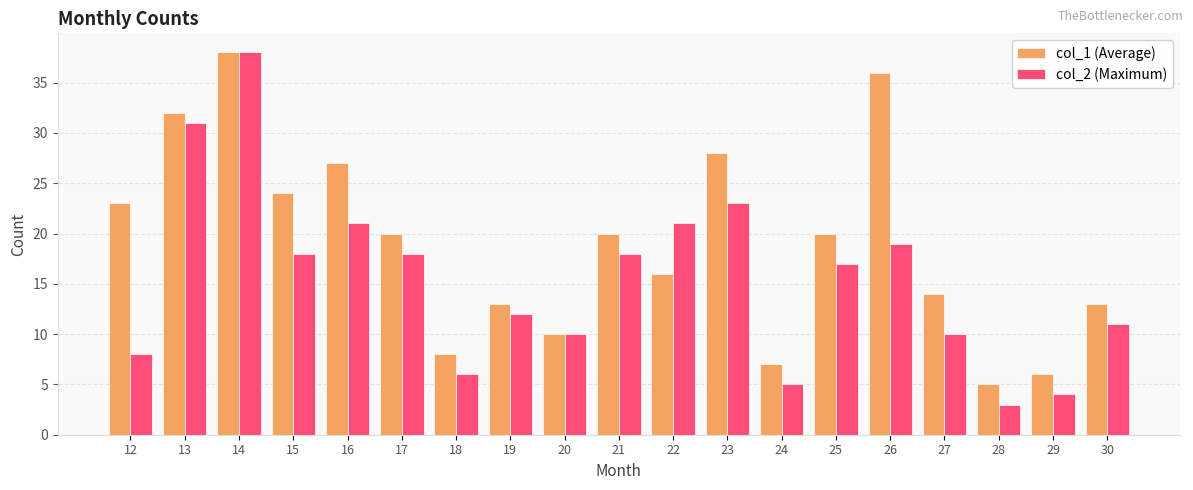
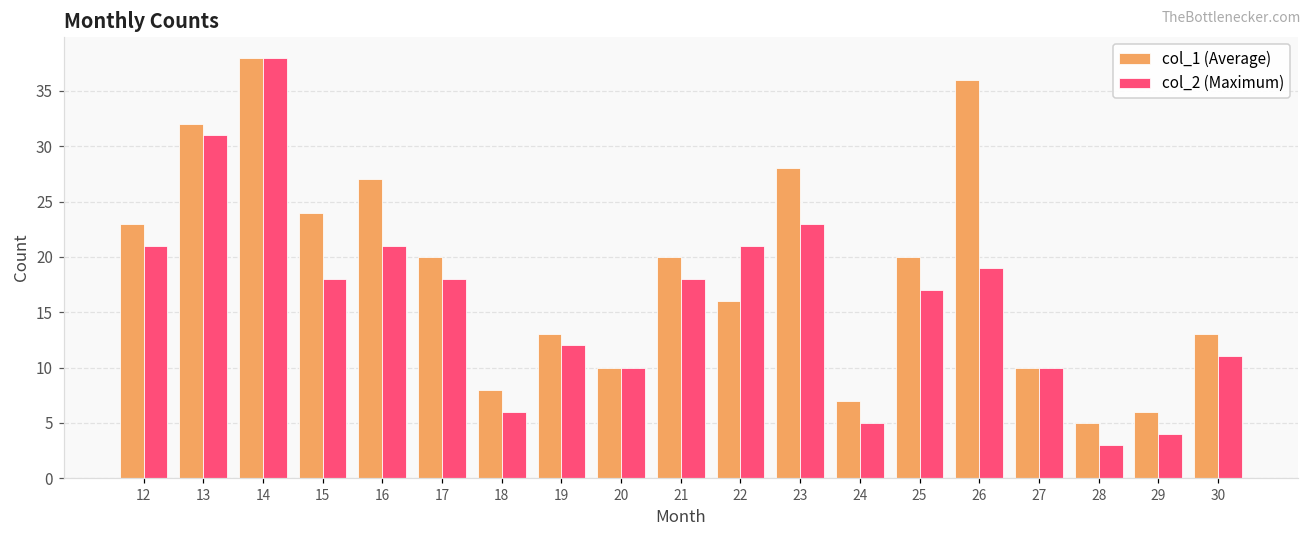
col_2 (Maximum), 12: 8 -> 21
col_1 (Average), 27: 14 -> 10
